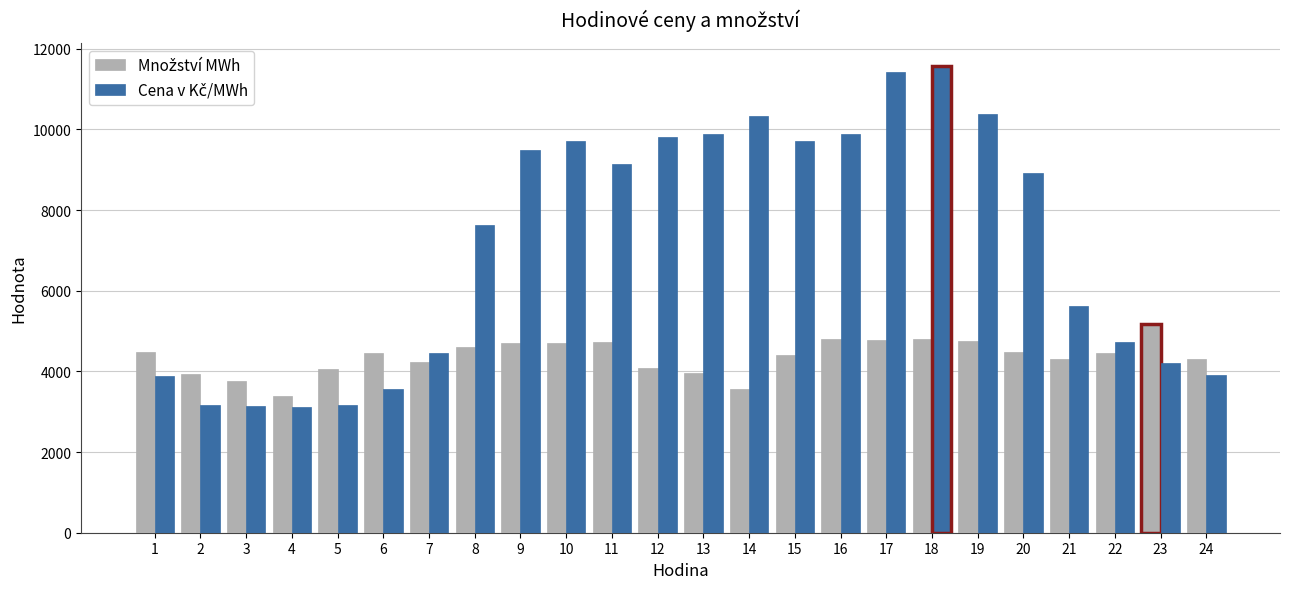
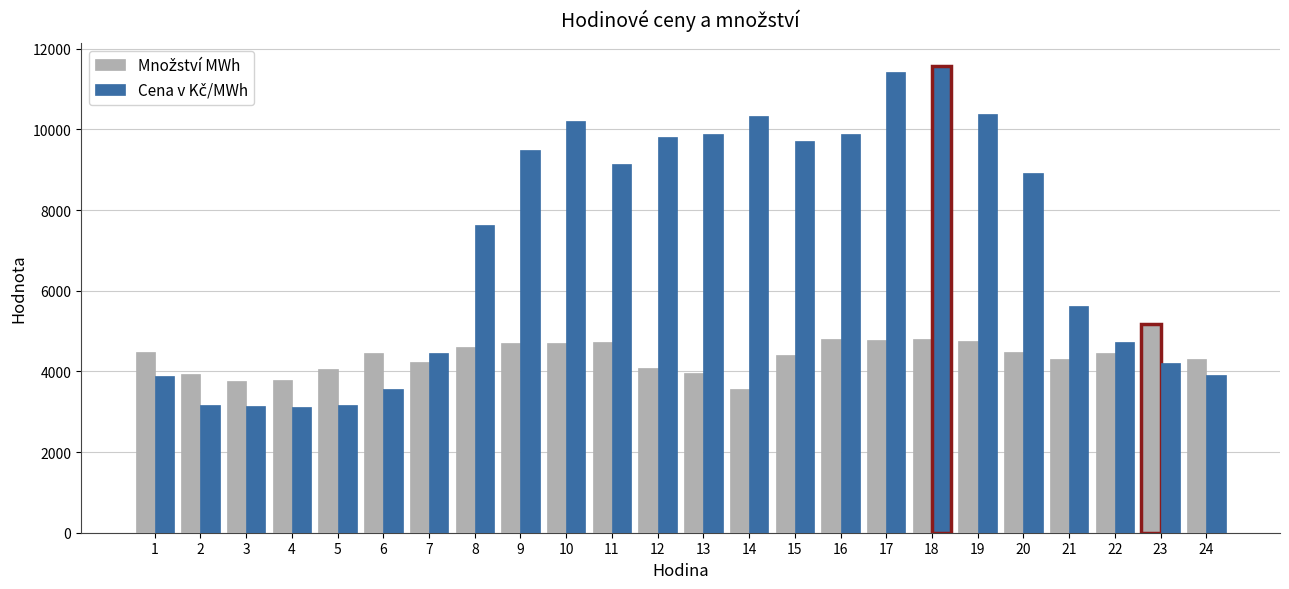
Množství MWh, 4: 3400 -> 3800
Cena v Kč/MWh, 10: 9700 -> 10200
